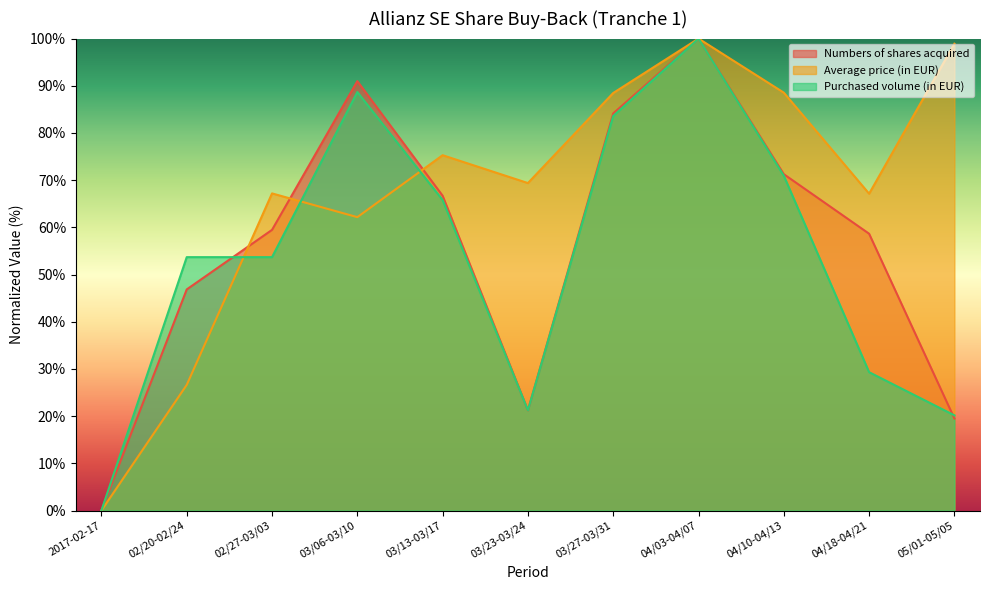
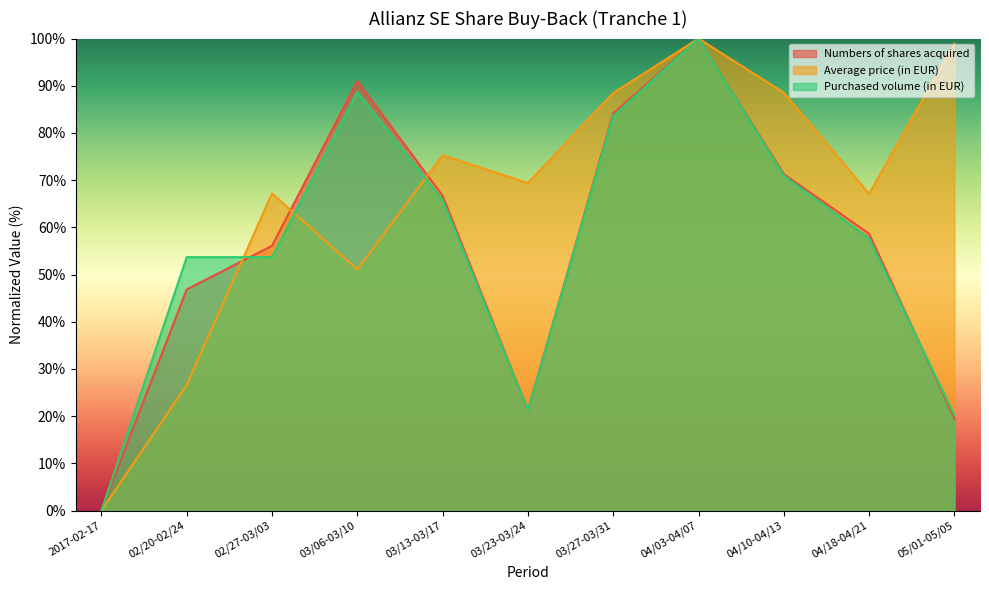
Numbers of shares acquired, 02/27-03/03: 59% -> 56%
Average price (in EUR), 03/06-03/10: 62% -> 51%
Purchased volume (in EUR), 04/18-04/21: 29% -> 58%
